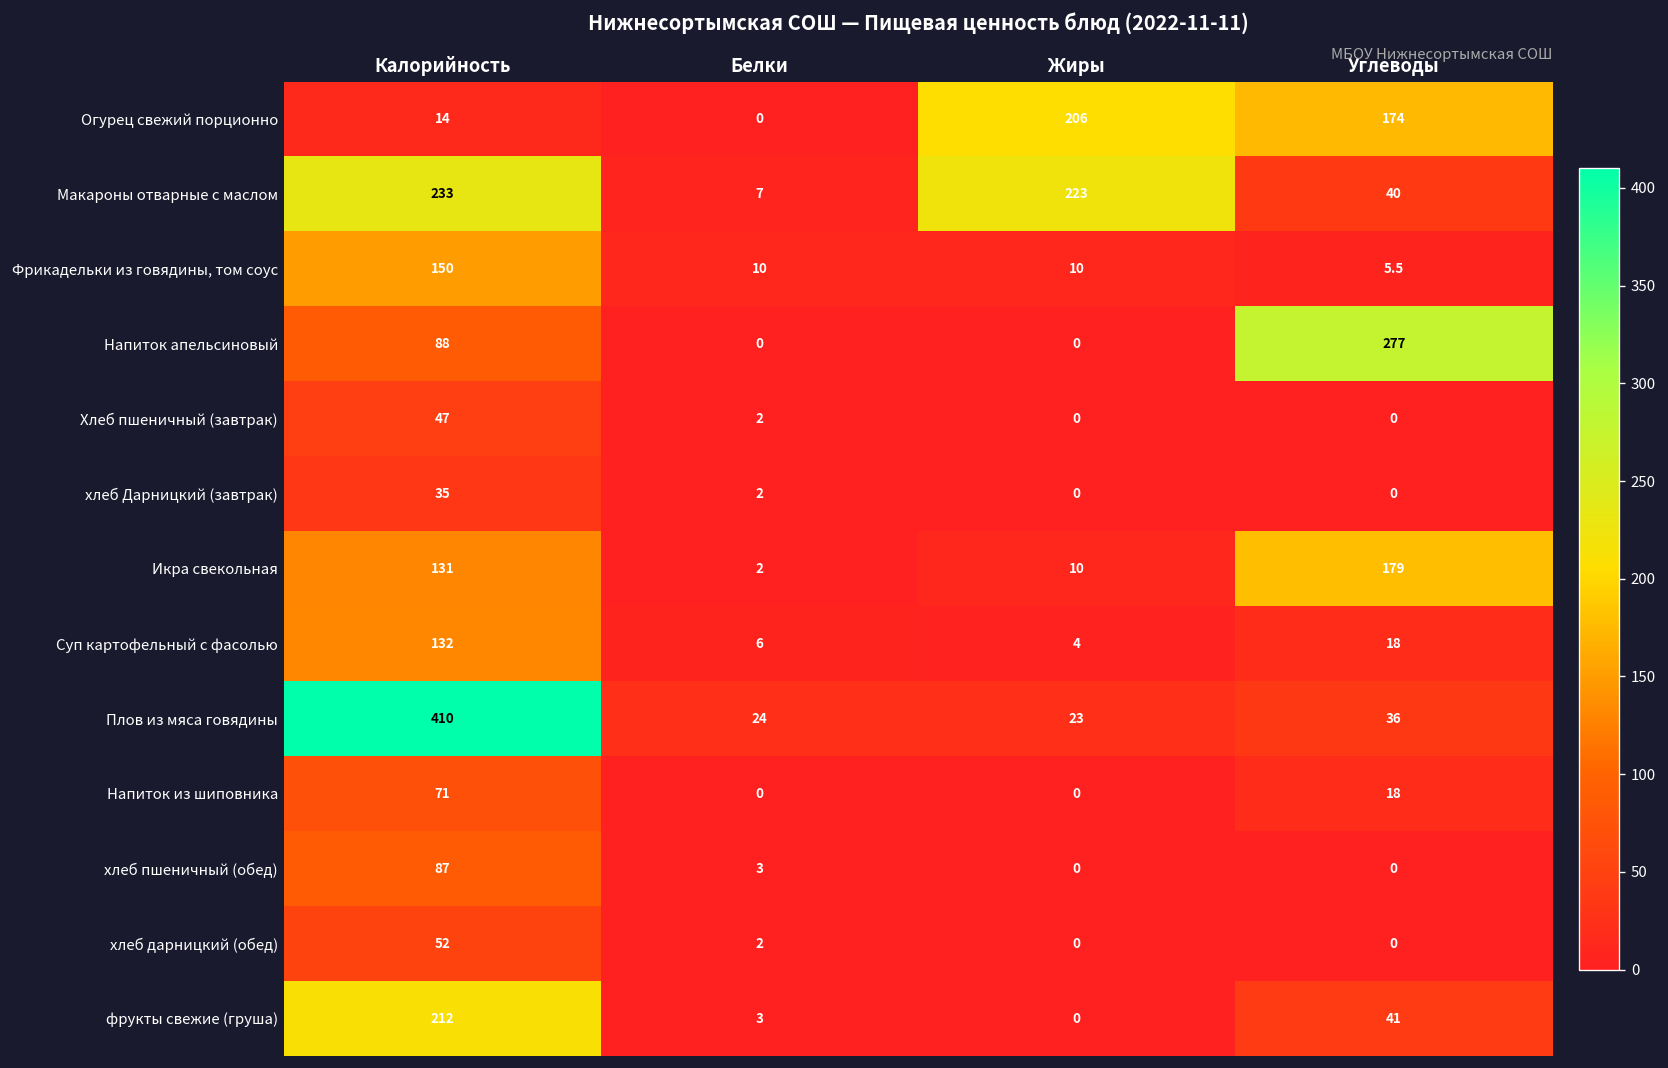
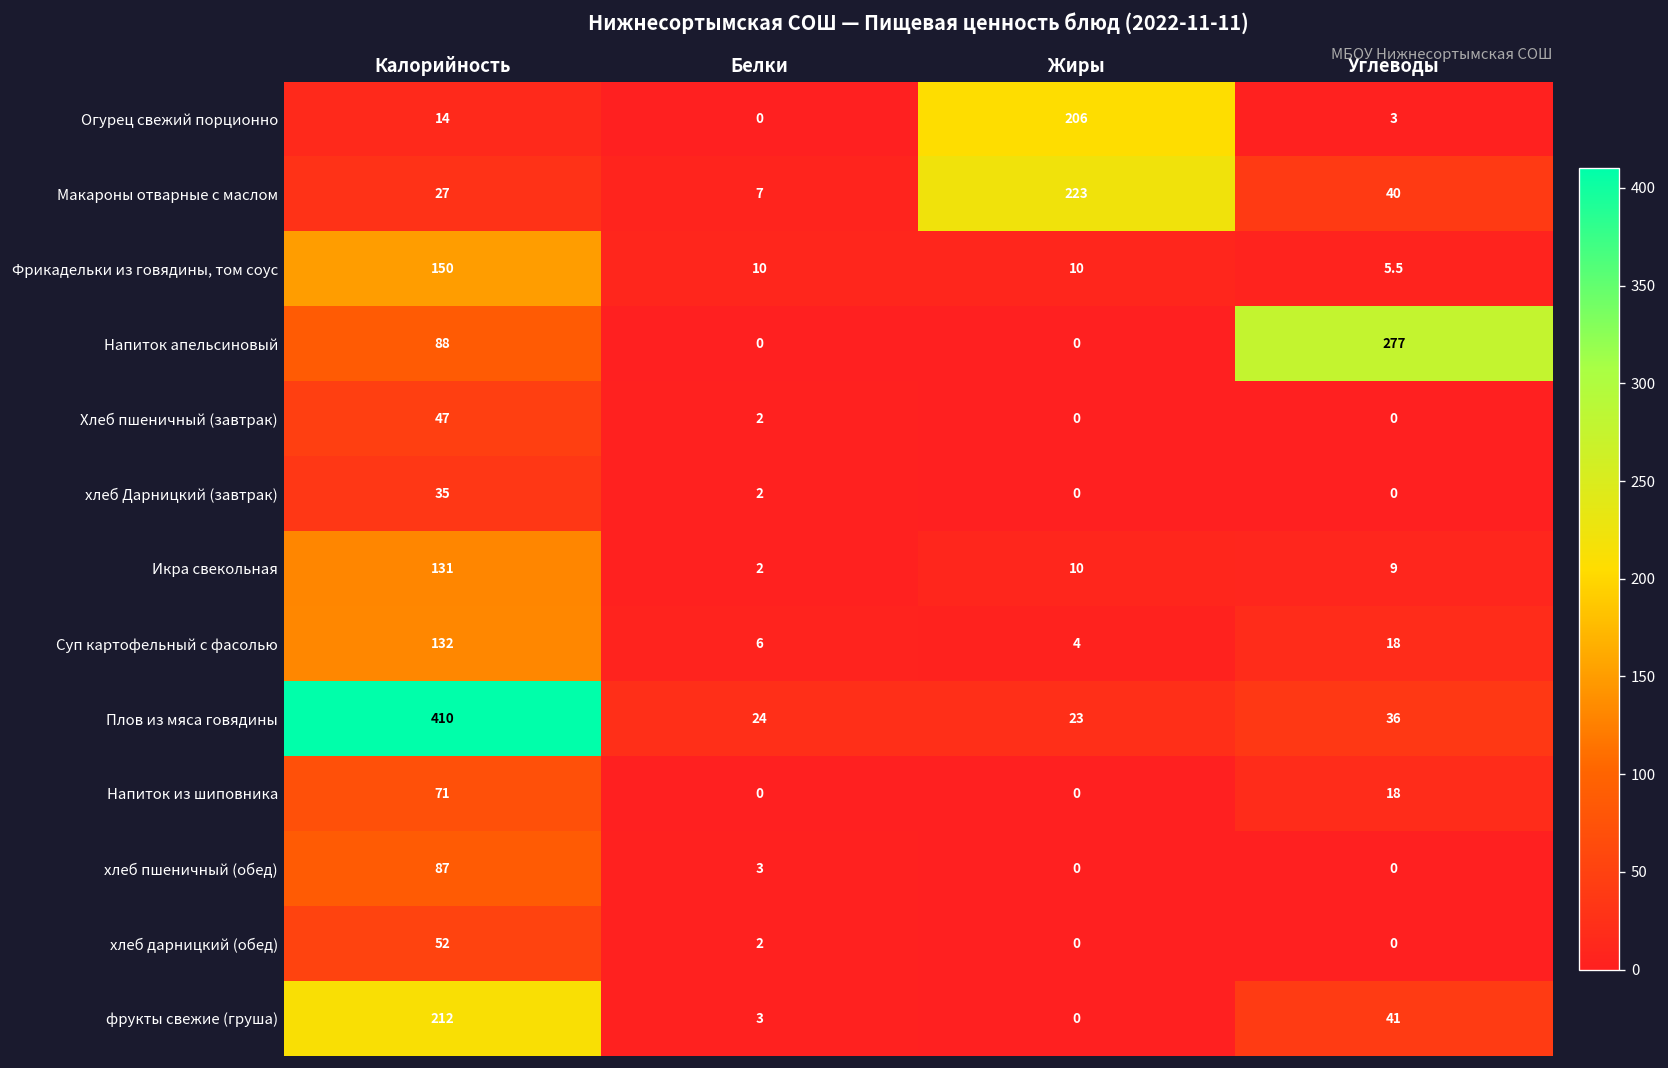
Огурец свежий порционно, Углеводы: 174 -> 3
Макароны отварные с маслом, Калорийность: 233 -> 27
Икра свекольная, Углеводы: 179 -> 9
